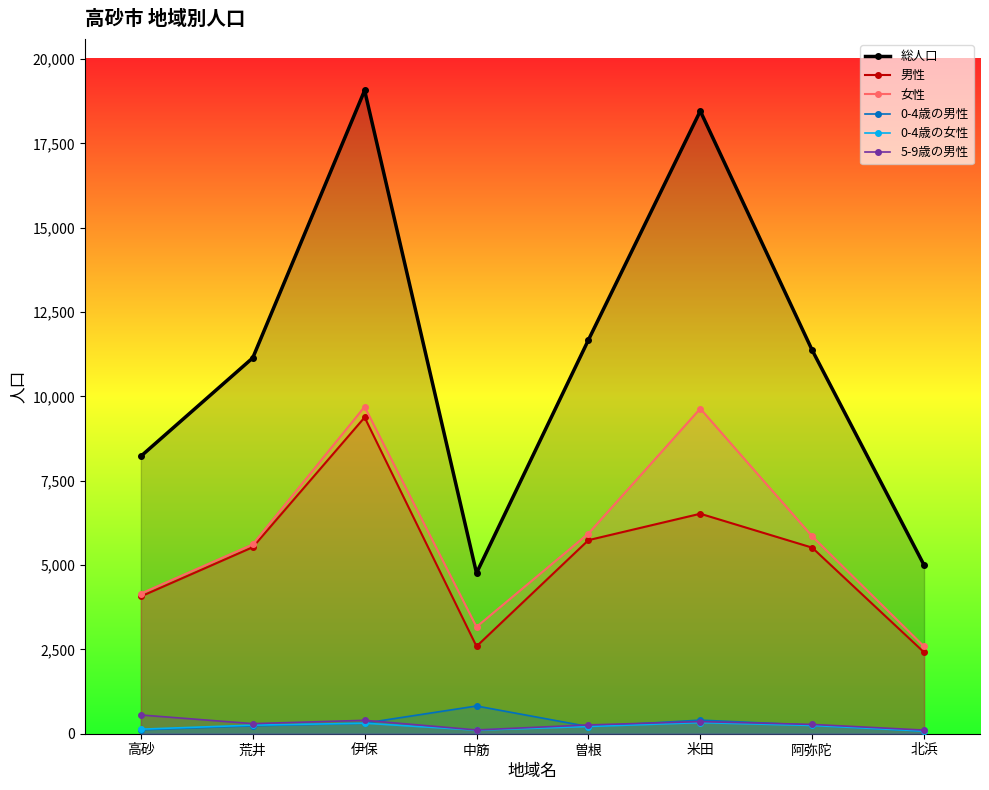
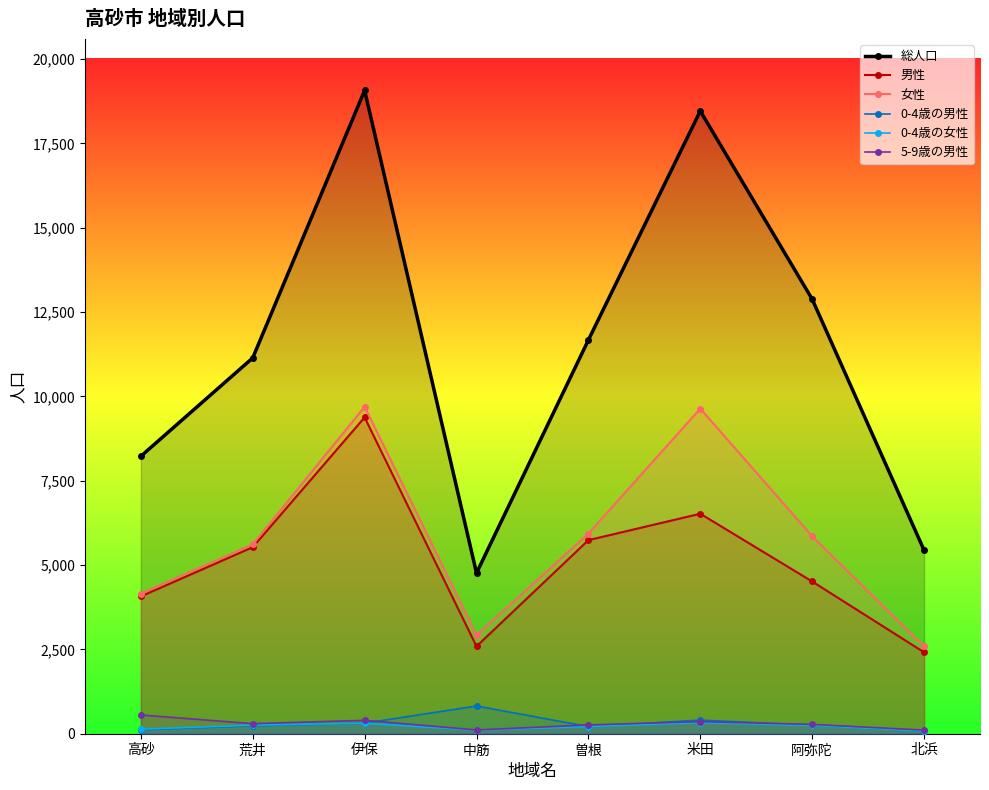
女性, 中筋: 3,200 -> 2,900
総人口, 阿弥陀: 11,400 -> 12,900
男性, 阿弥陀: 5,500 -> 4,500
総人口, 北浜: 5,000 -> 5,400
